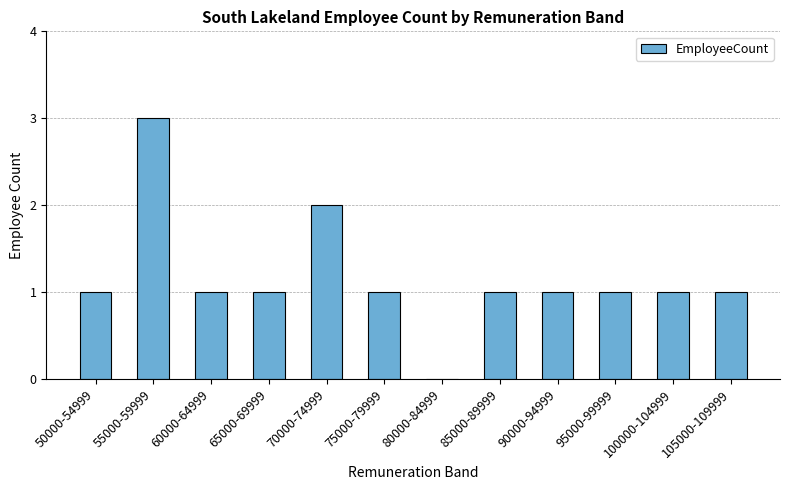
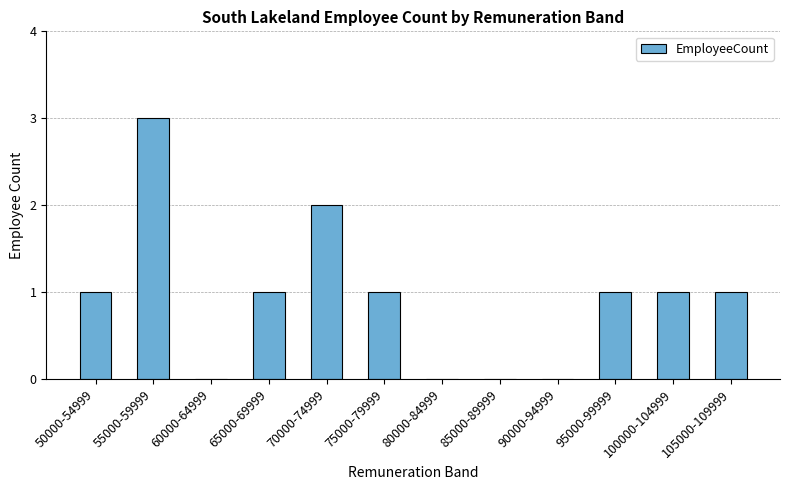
60000-64999: 1 -> 0
85000-89999: 1 -> 0
90000-94999: 1 -> 0
